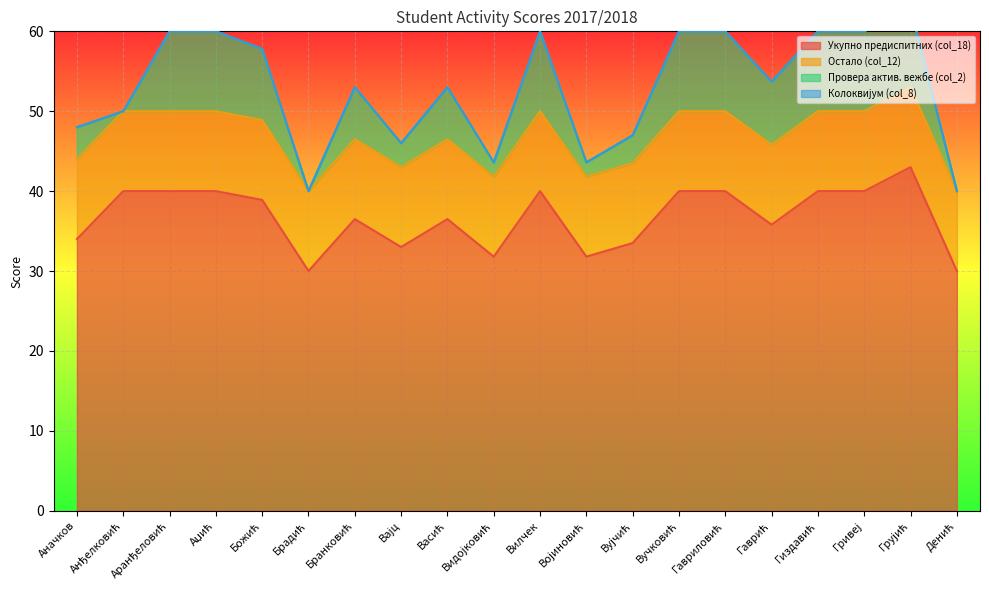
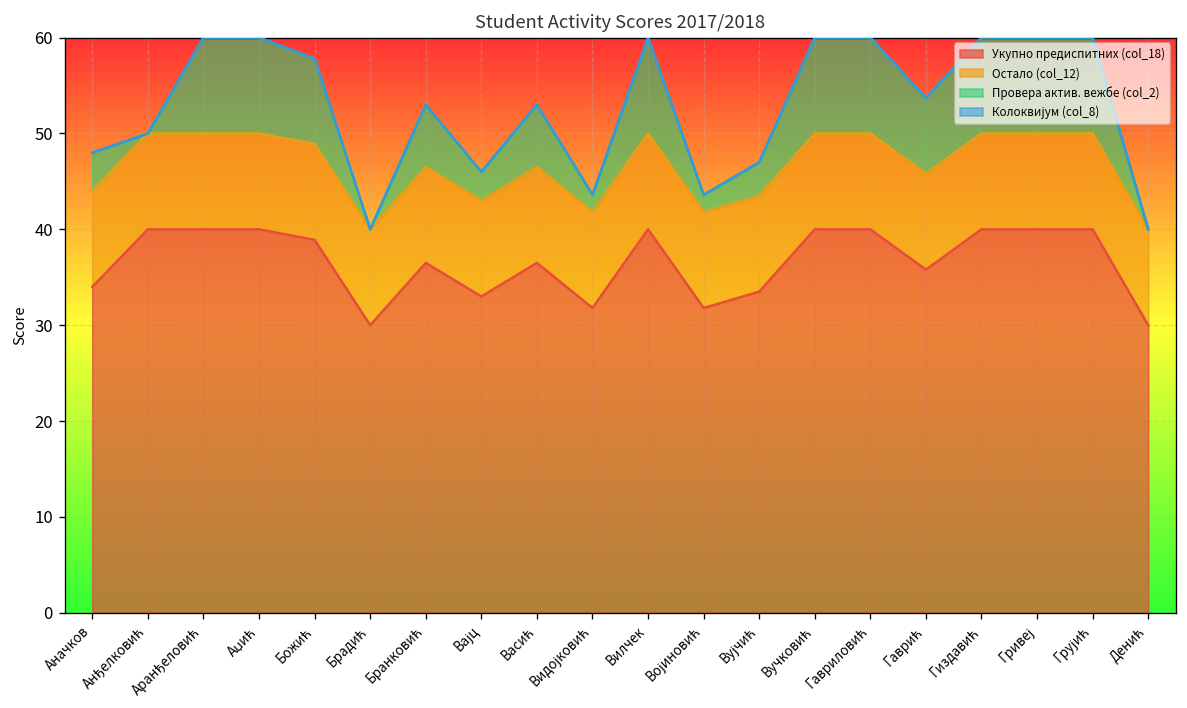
Укупно предиспитних (col_18), Грујић: 43 -> 40
